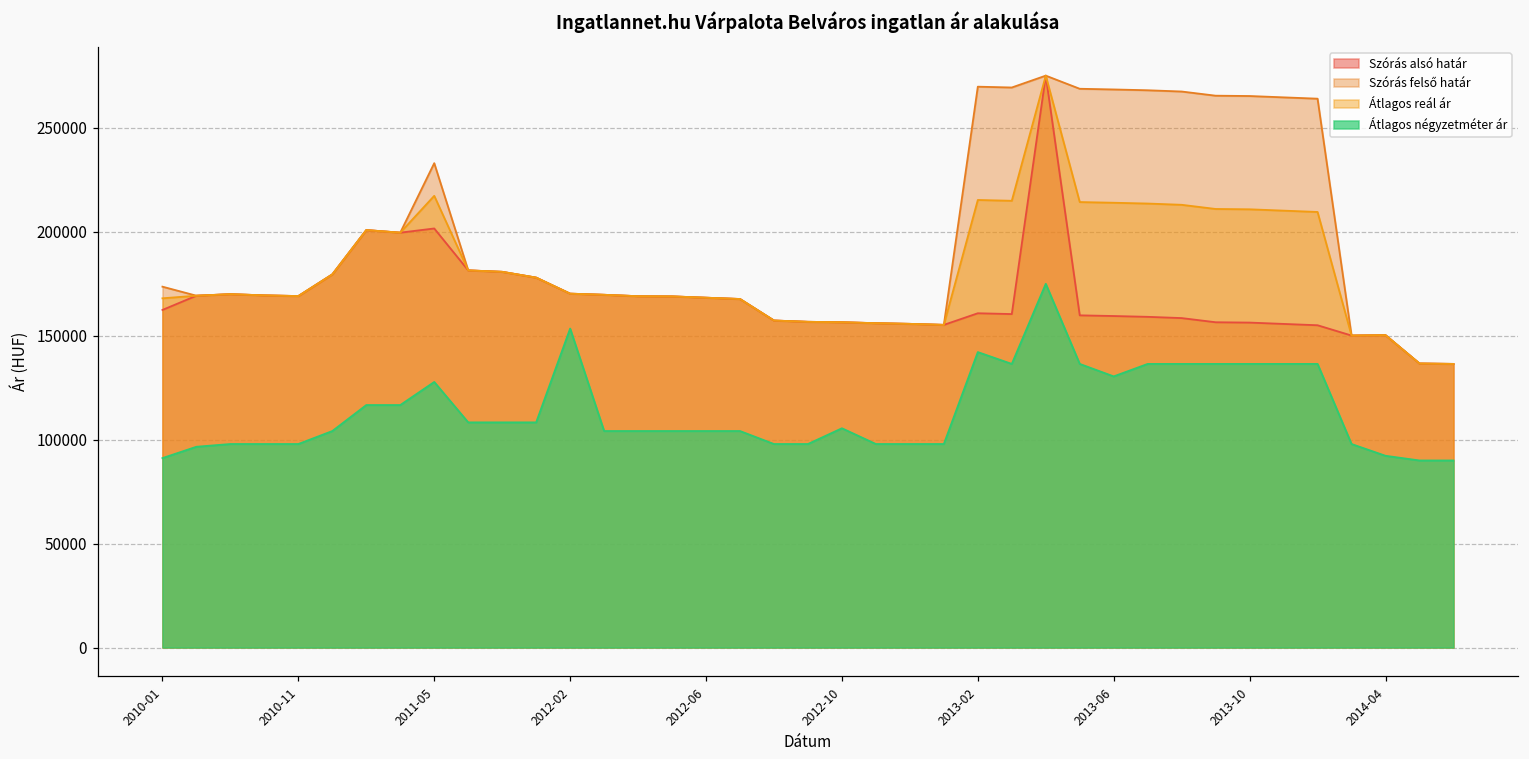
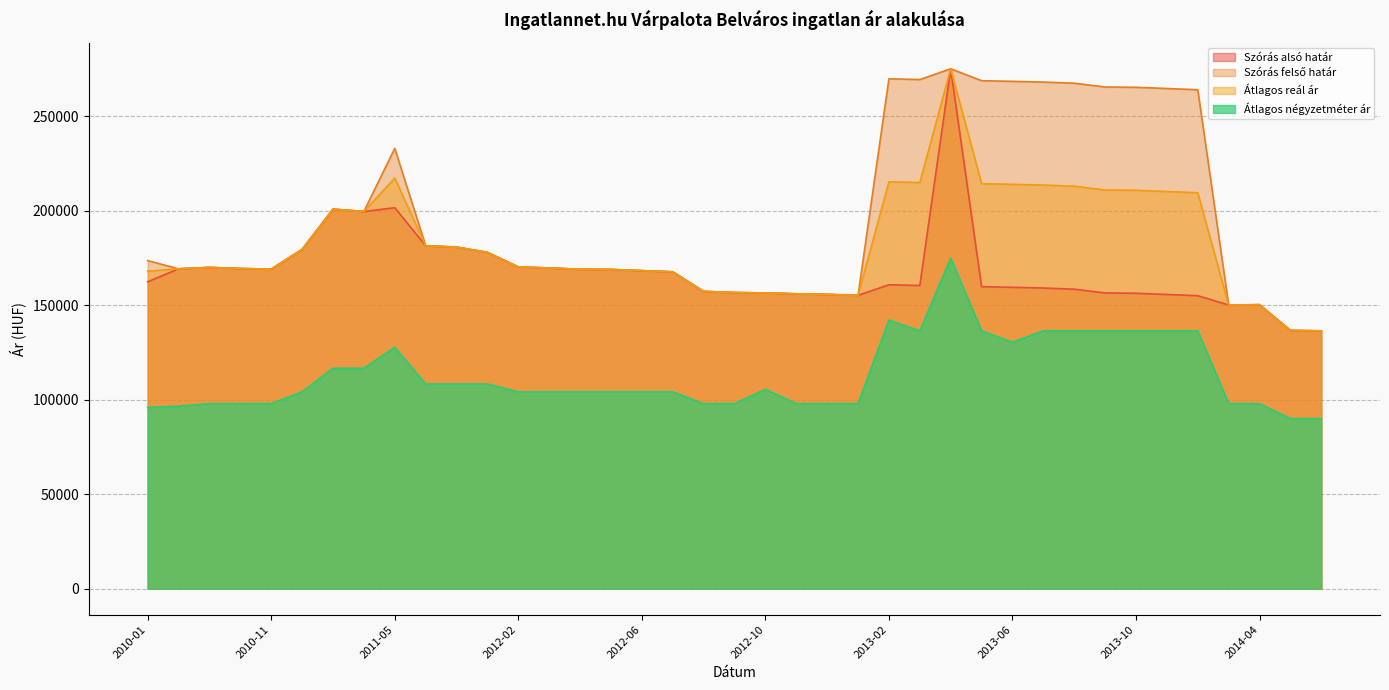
Átlagos négyzetméter ár, 2010-01: 91000 -> 96000
Átlagos négyzetméter ár, 2012-02: 153000 -> 104000
Átlagos négyzetméter ár, 2014-04: 92000 -> 98000
